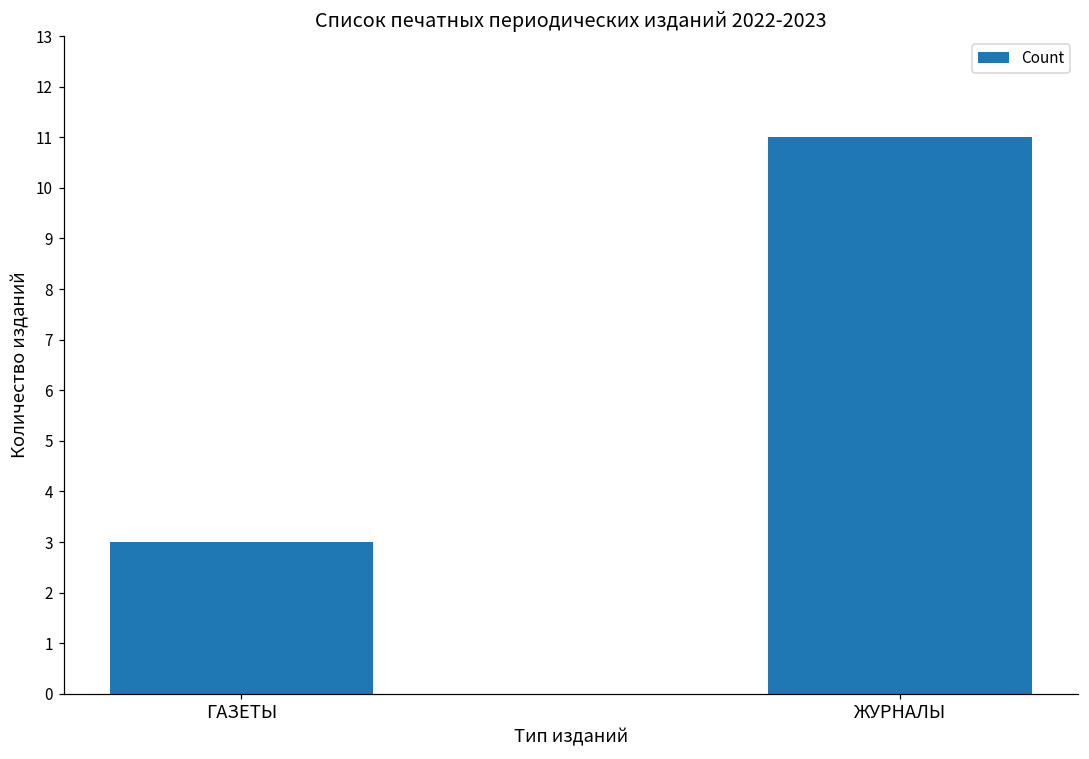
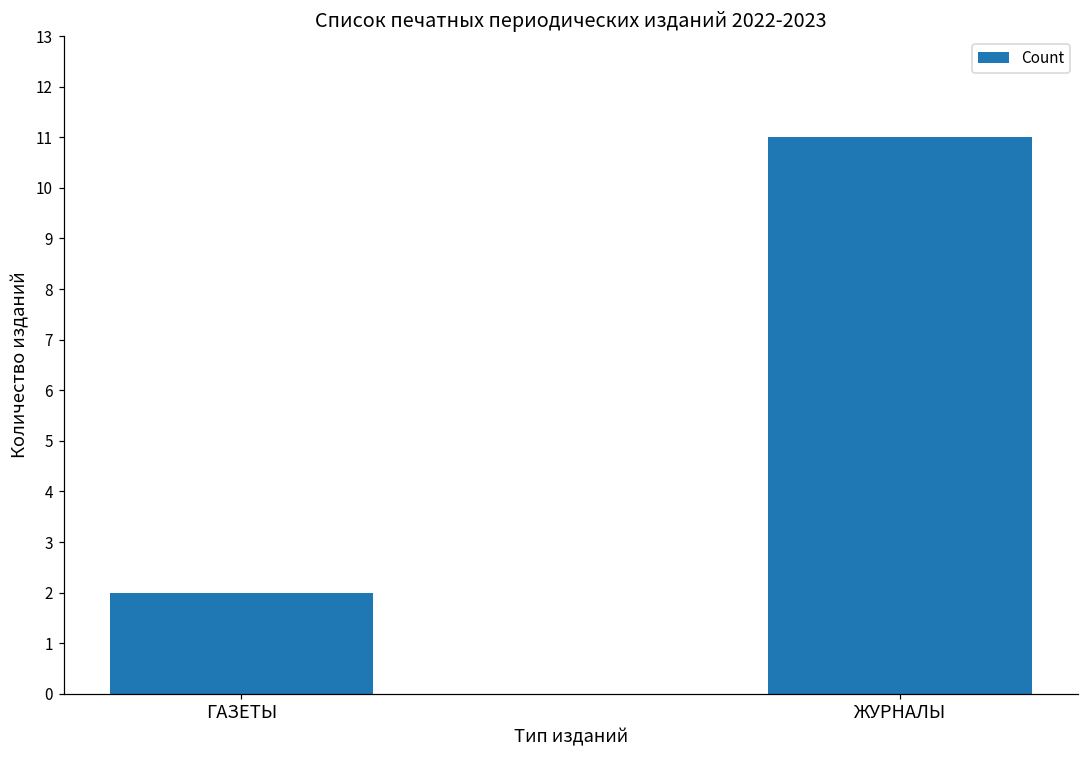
ГАЗЕТЫ: 3 -> 2
